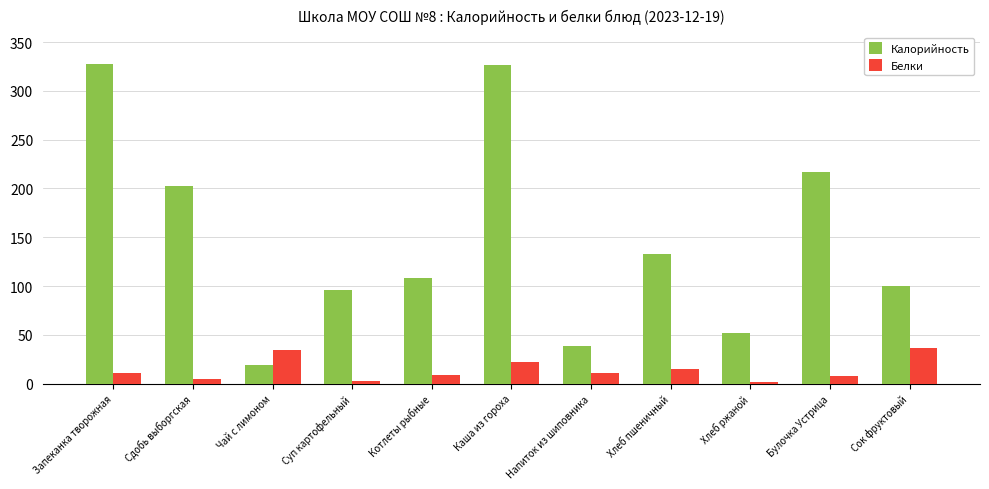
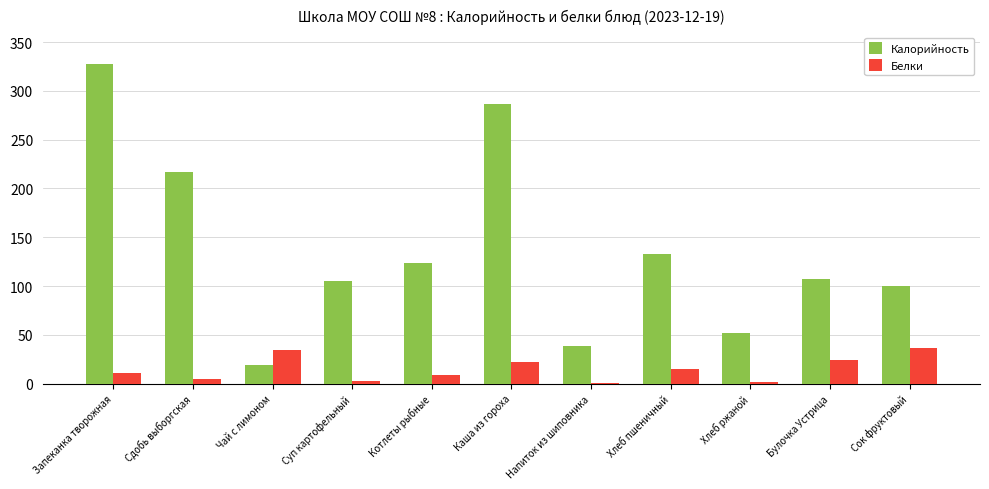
Калорийность, Сдобь выборгская: 200 -> 220
Калорийность, Суп картофельный: 100 -> 110
Калорийность, Котлеты рыбные: 110 -> 120
Калорийность, Каша из гороха: 330 -> 290
Белки, Напиток из шиповника: 10 -> 0
Калорийность, Булочка Устрица: 220 -> 110
Белки, Булочка Устрица: 10 -> 20
